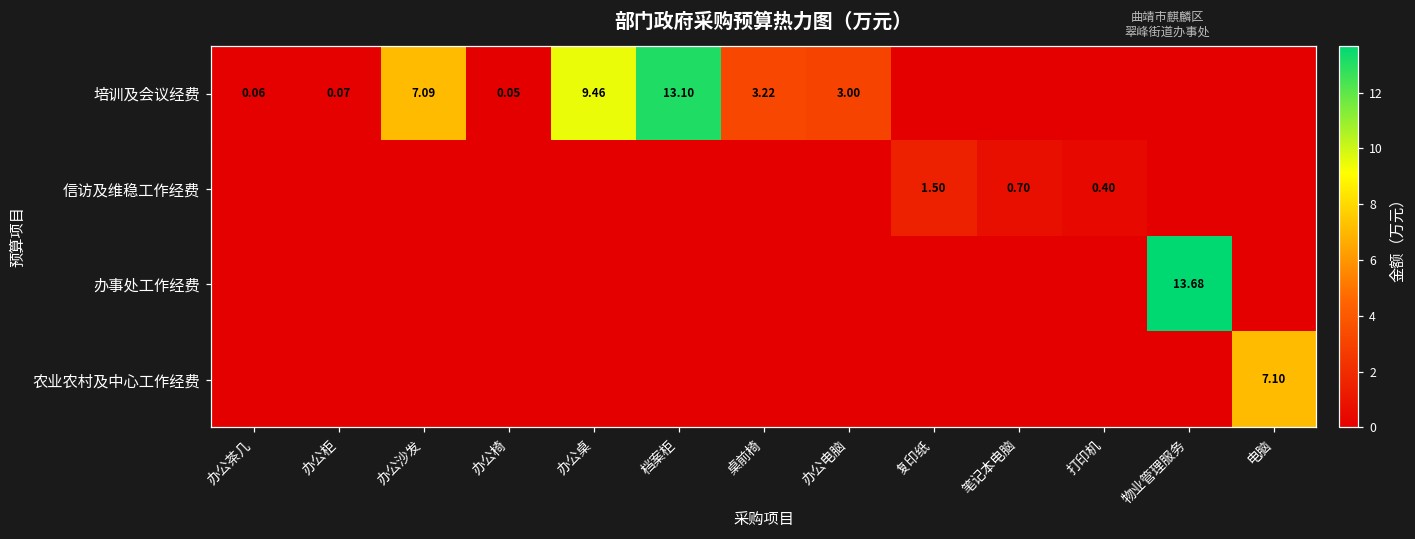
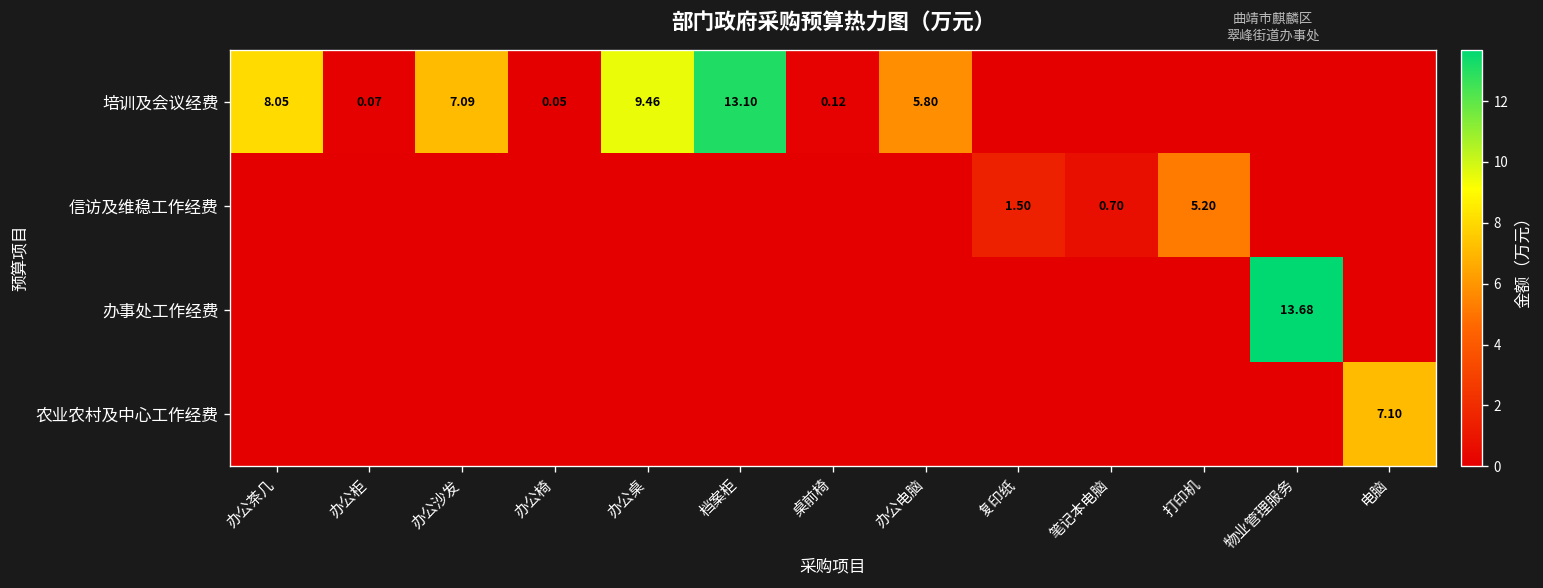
培训及会议经费, 办公茶几: 0.06 -> 8.05
培训及会议经费, 桌前椅: 3.22 -> 0.12
培训及会议经费, 办公电脑: 3.00 -> 5.80
信访及维稳工作经费, 打印机: 0.40 -> 5.20
